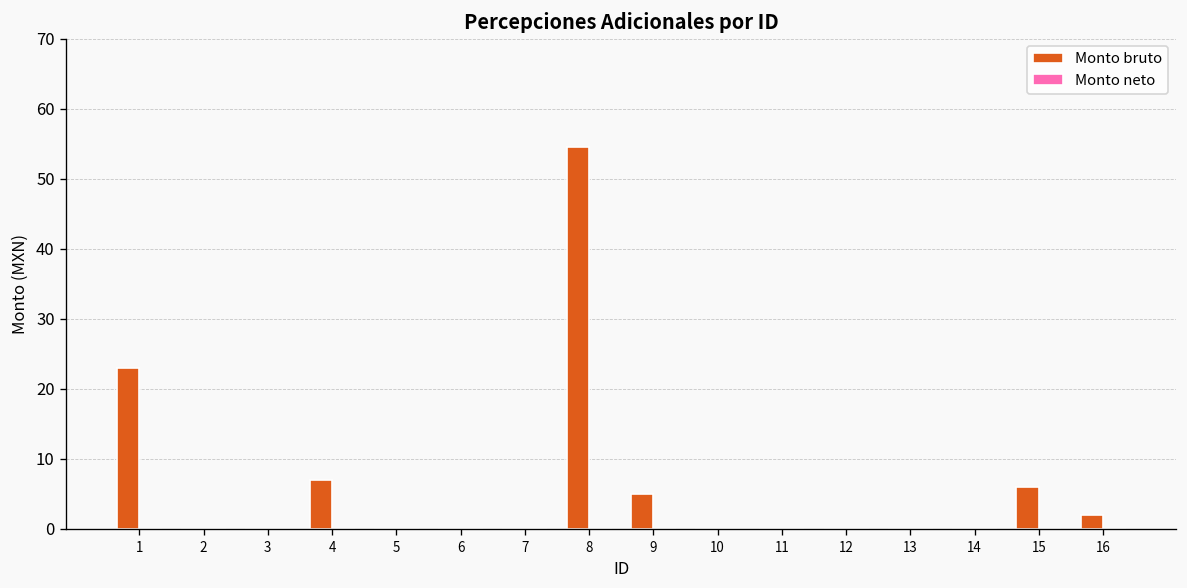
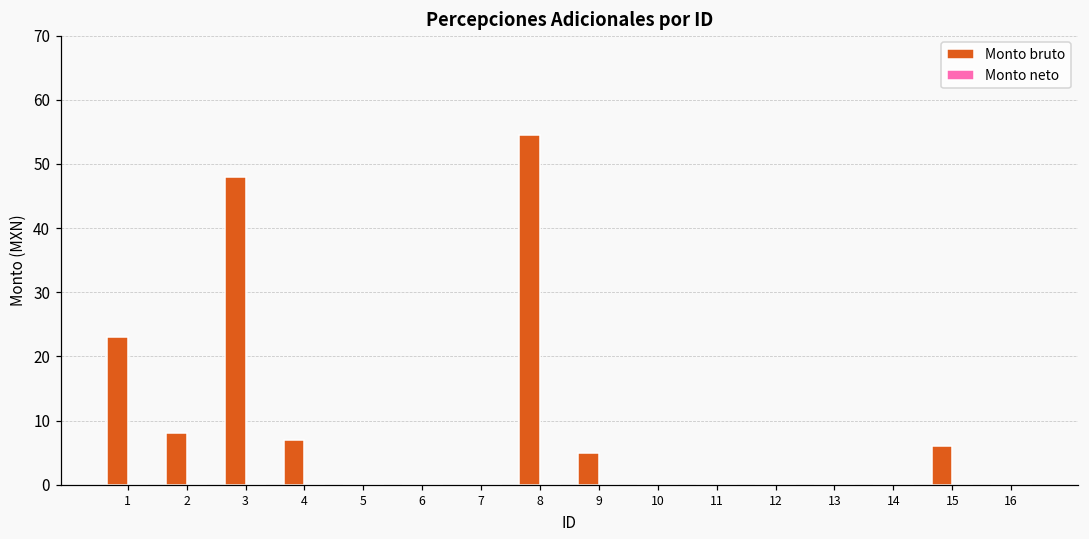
Monto bruto, 2: 0 -> 8
Monto bruto, 3: 0 -> 48
Monto bruto, 16: 2 -> 0
